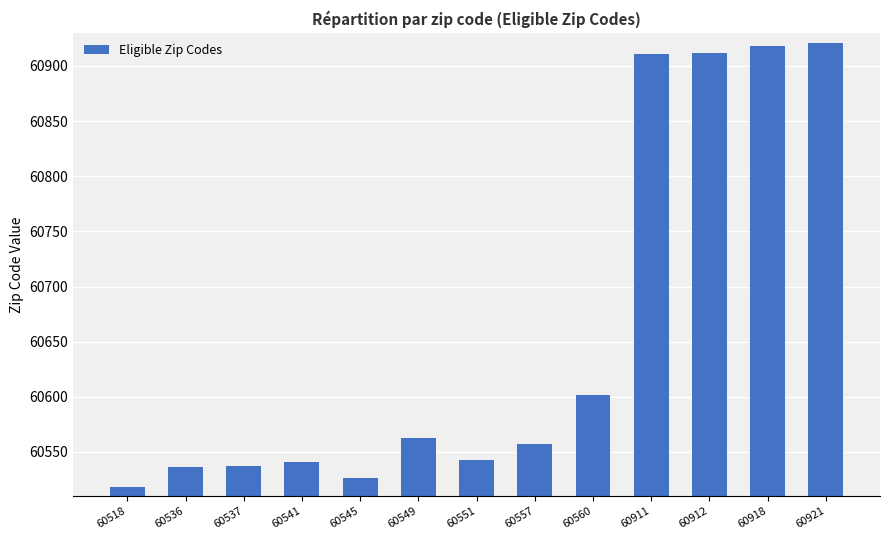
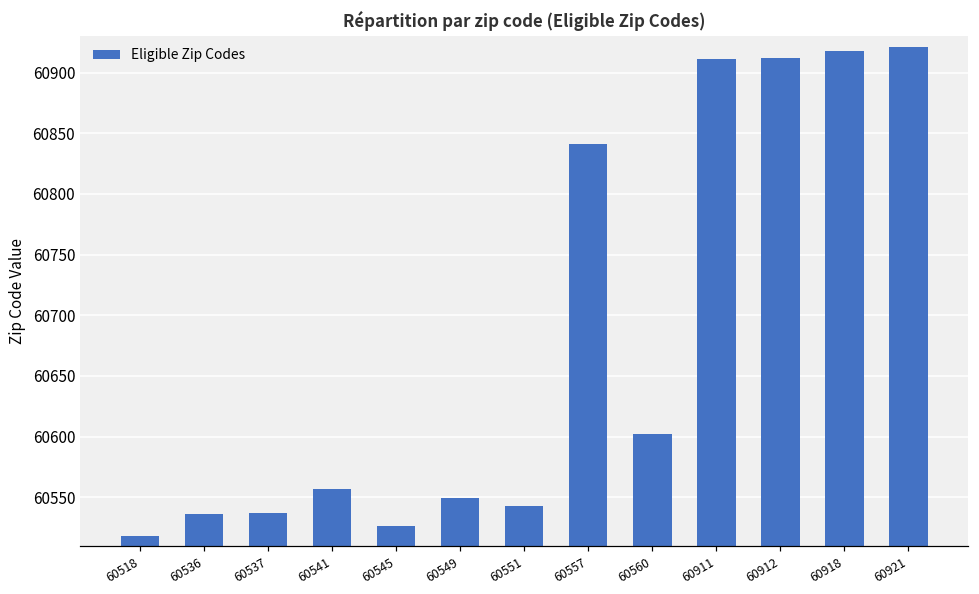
60541: 60541 -> 60557
60549: 60563 -> 60549
60557: 60557 -> 60841
